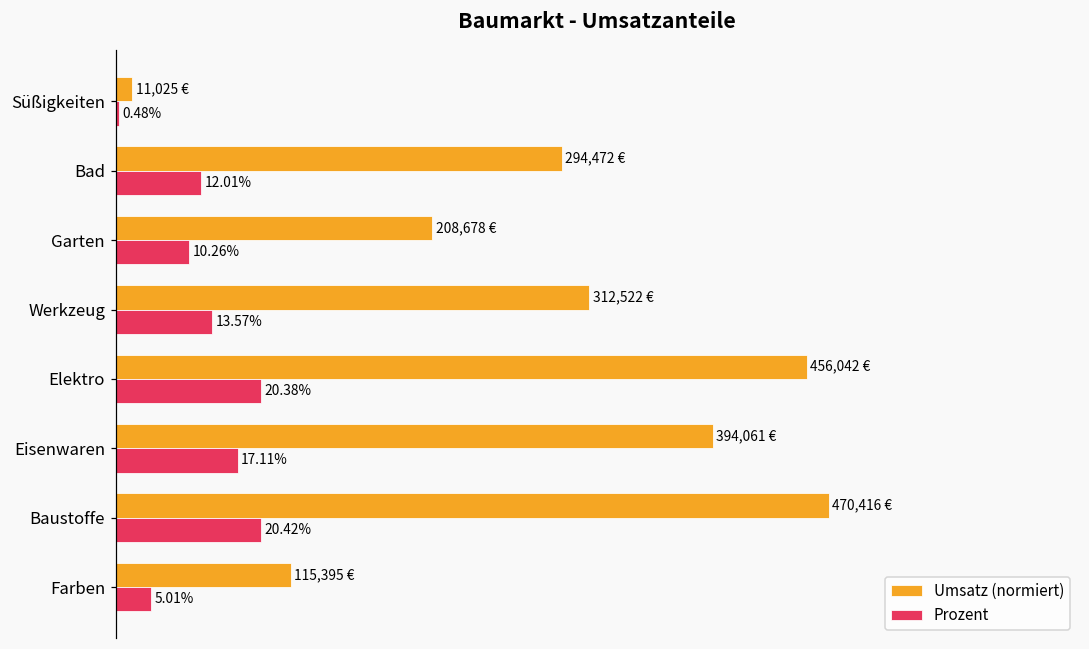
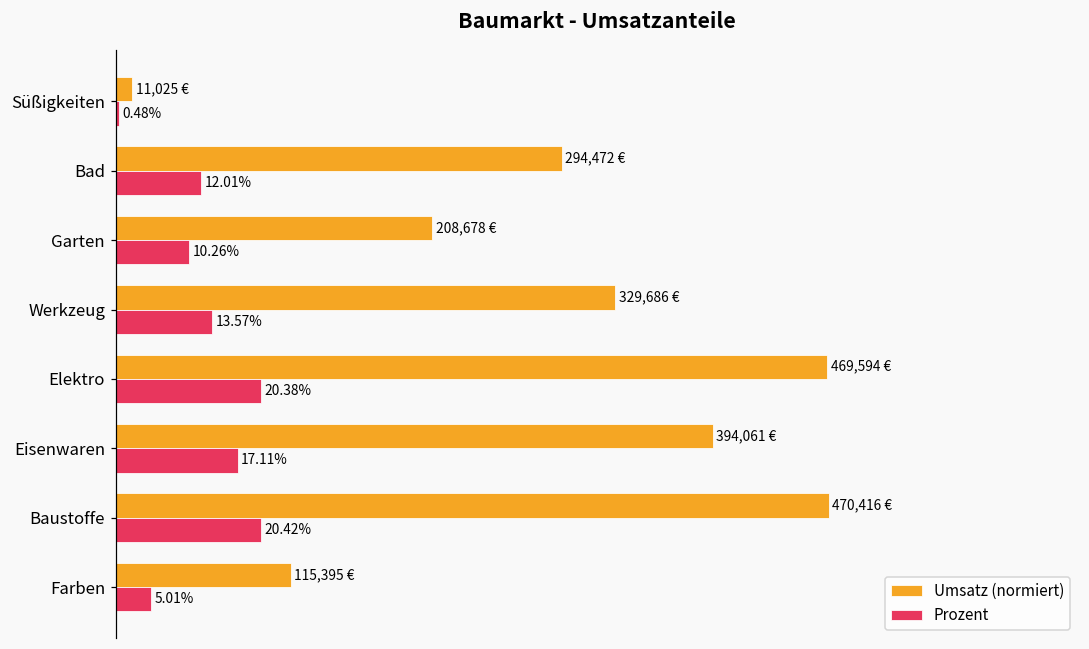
Umsatz (normiert), Werkzeug: 312,522 -> 329,686
Umsatz (normiert), Elektro: 456,042 -> 469,594
